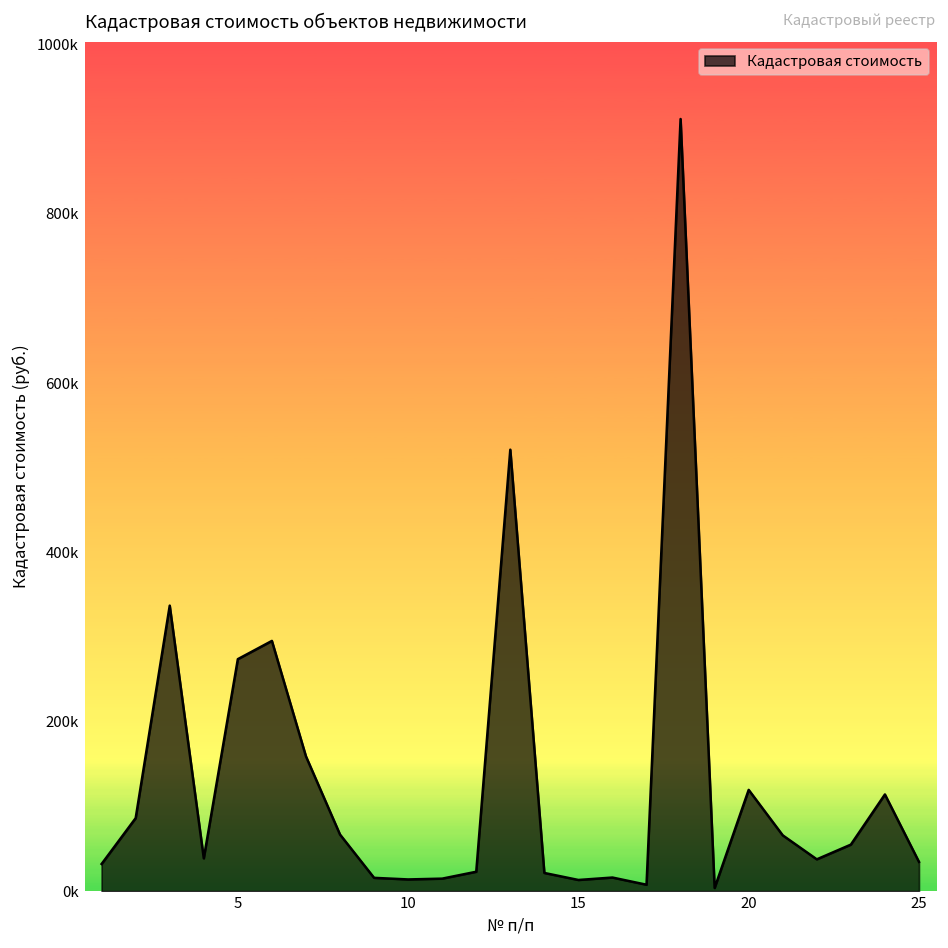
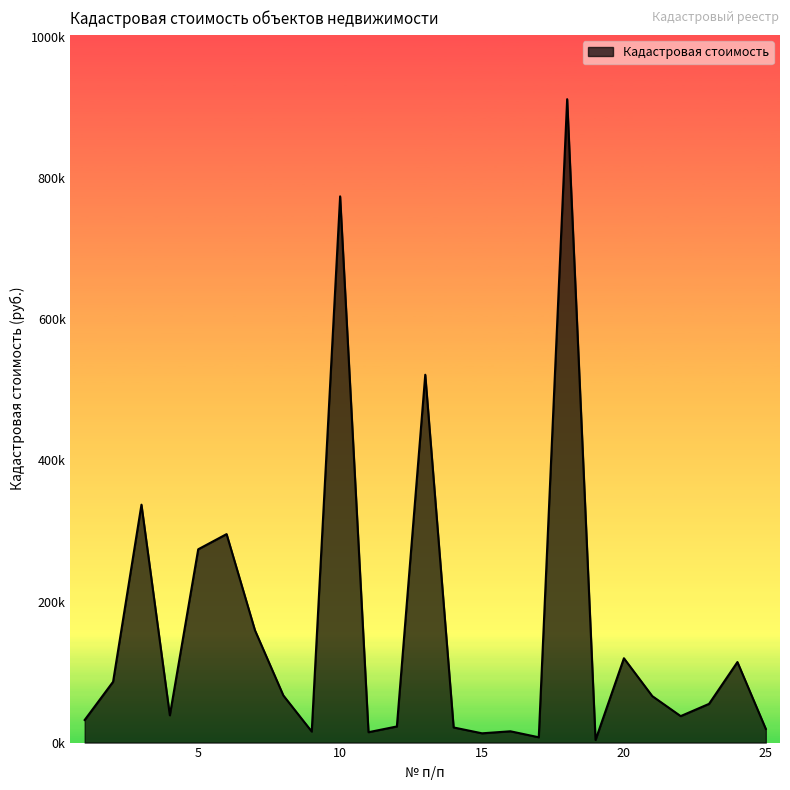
10: 10000 -> 770000
25: 30000 -> 20000
